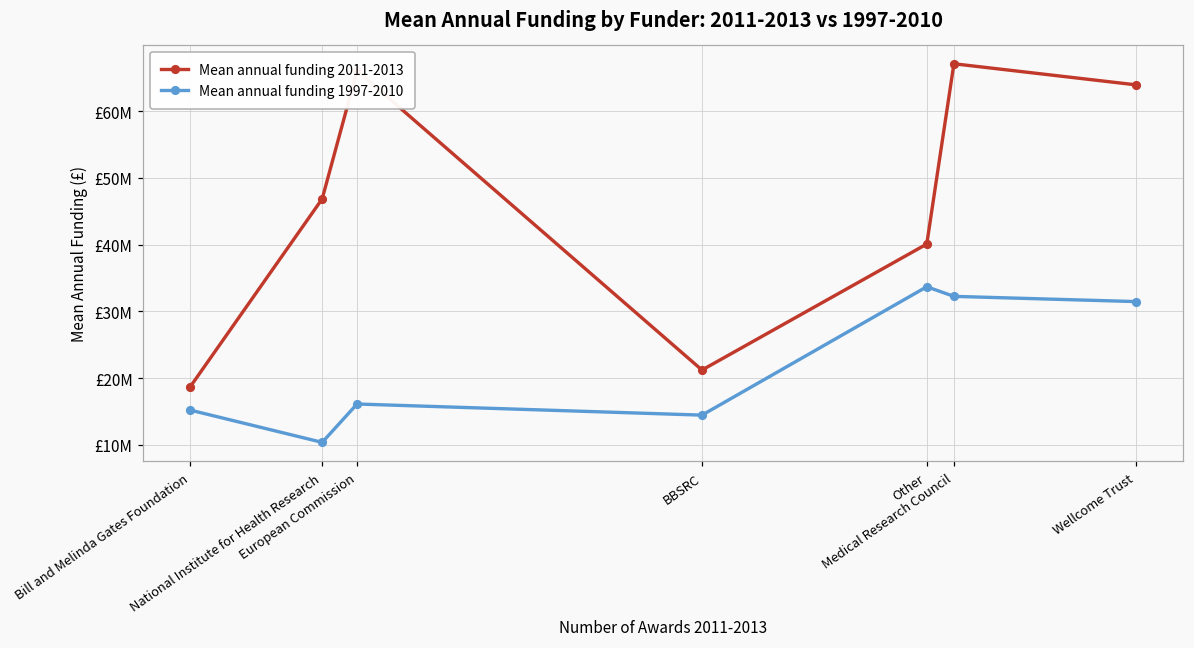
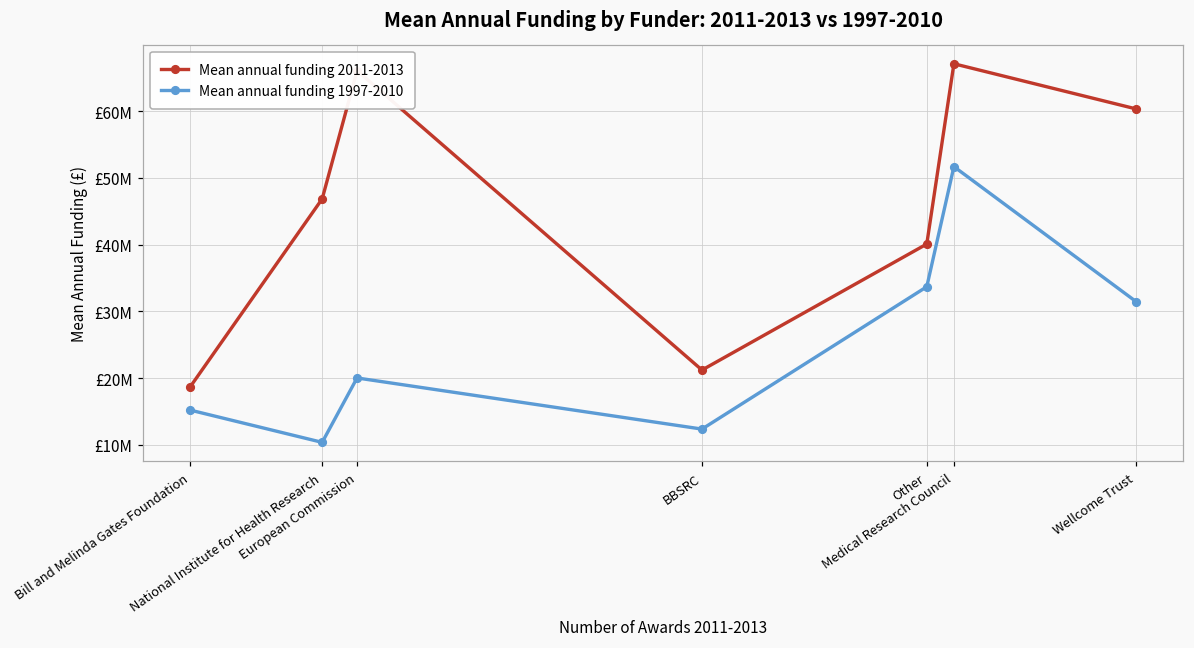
Mean annual funding 1997-2010, European Commission: £16000000 -> £20000000
Mean annual funding 1997-2010, BBSRC: £14000000 -> £12000000
Mean annual funding 1997-2010, Medical Research Council: £32000000 -> £52000000
Mean annual funding 2011-2013, Wellcome Trust: £64000000 -> £60000000
